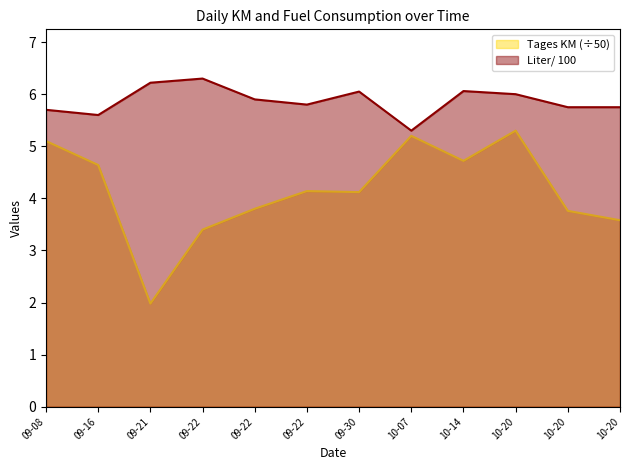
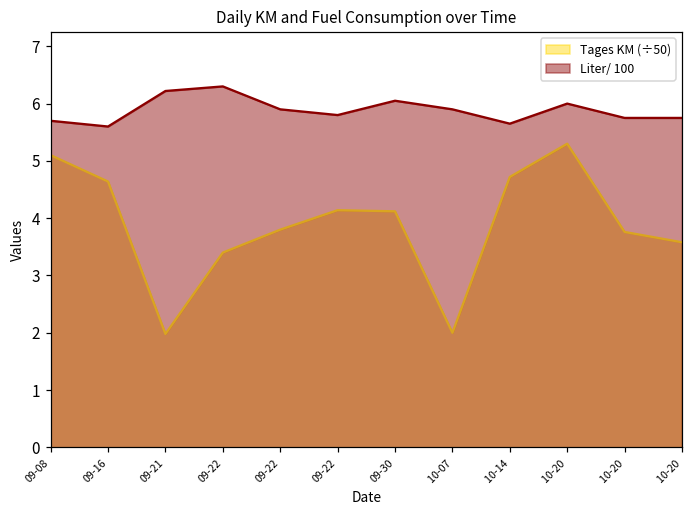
Tages KM (÷50), 10-07: 5.2 -> 2.0
Liter/ 100, 10-07: 5.3 -> 5.9
Liter/ 100, 10-14: 6.1 -> 5.7
